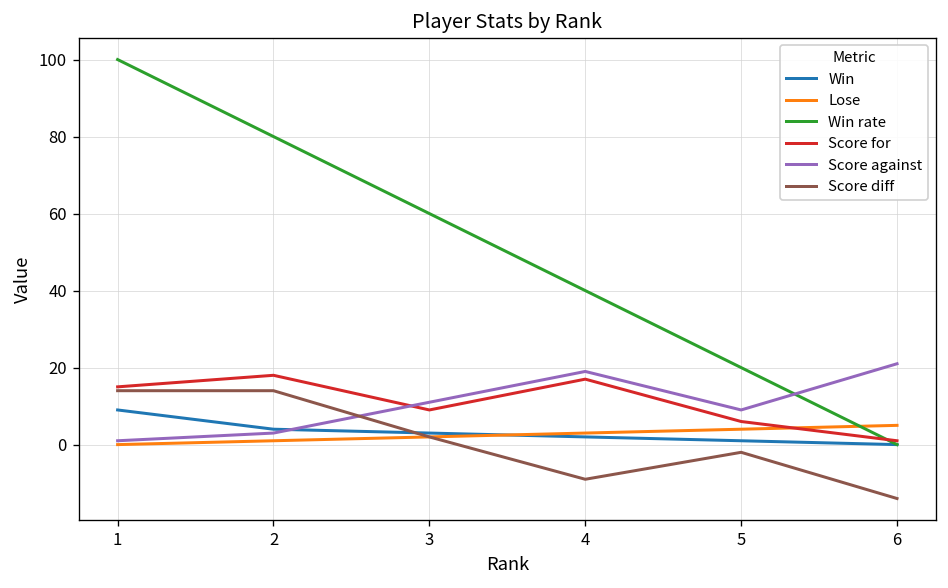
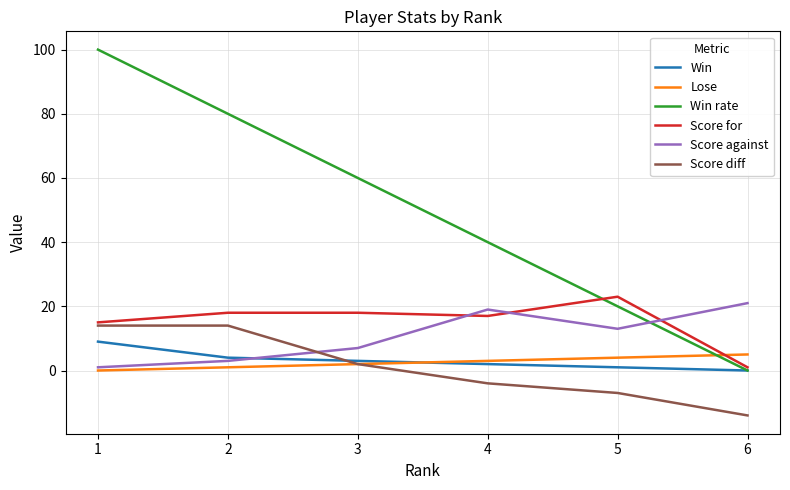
Score for, 3: 9 -> 18
Score against, 3: 11 -> 7
Score diff, 4: -9 -> -4
Score for, 5: 6 -> 23
Score against, 5: 9 -> 13
Score diff, 5: -2 -> -7
